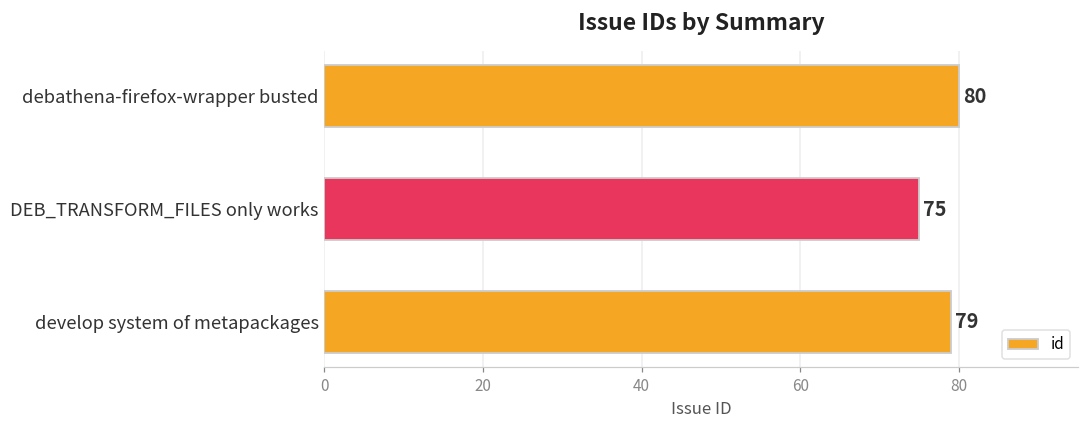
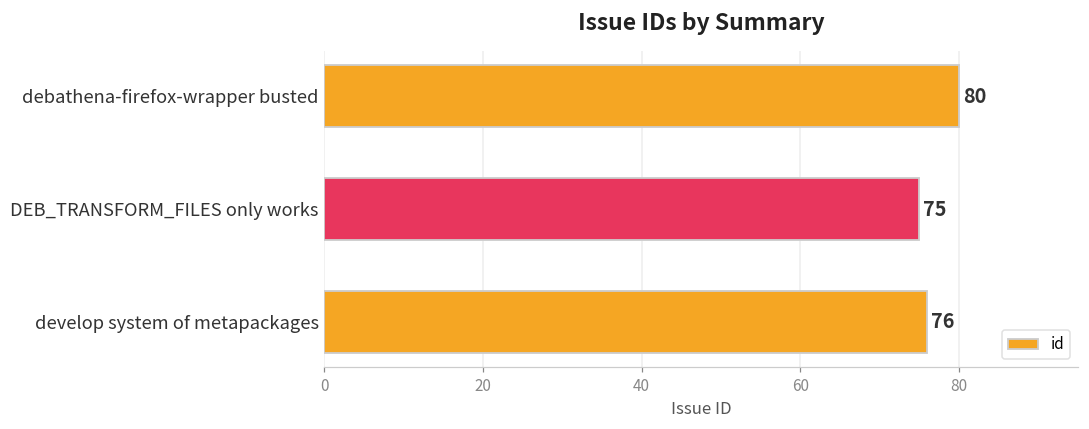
develop system of metapackages: 79 -> 76
